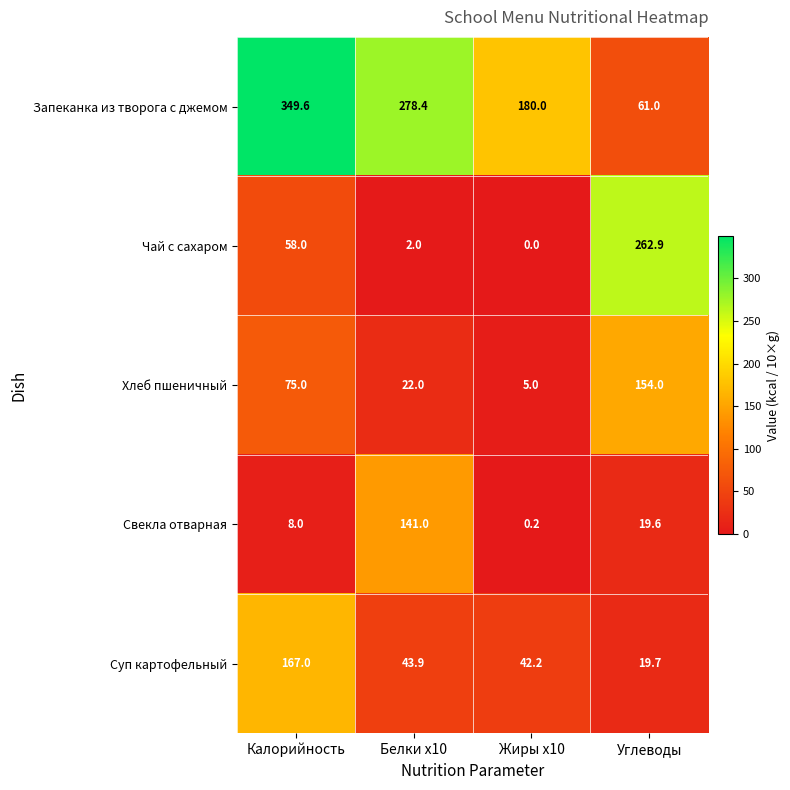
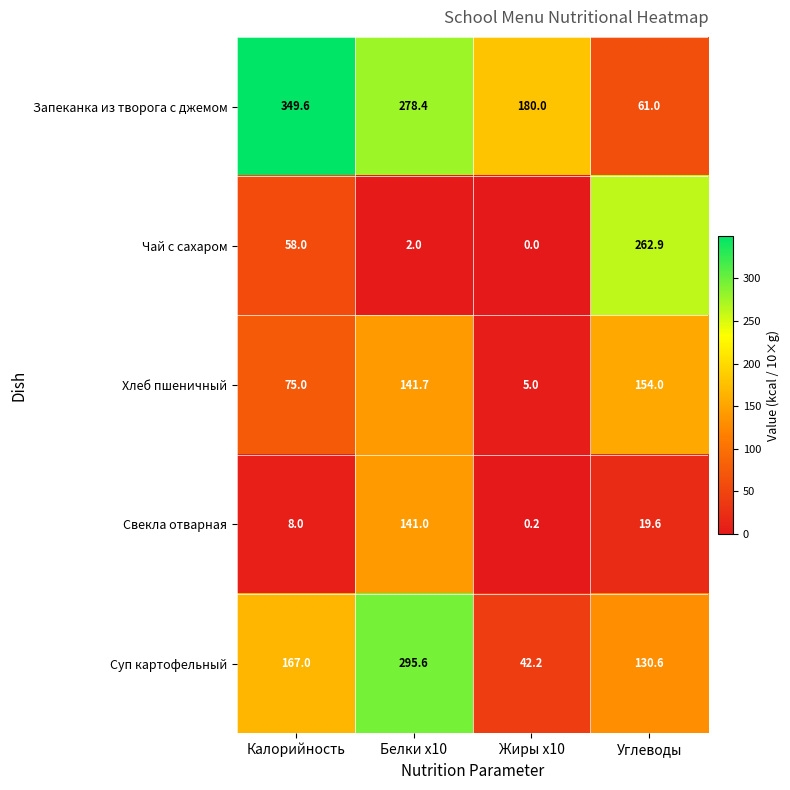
Хлеб пшеничный, Белки x10: 22.0 -> 141.7
Суп картофельный, Белки x10: 43.9 -> 295.6
Суп картофельный, Углеводы: 19.7 -> 130.6
